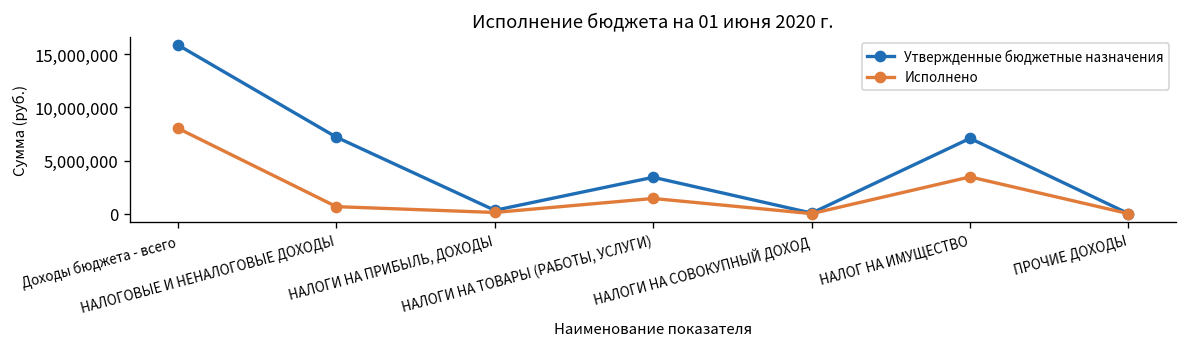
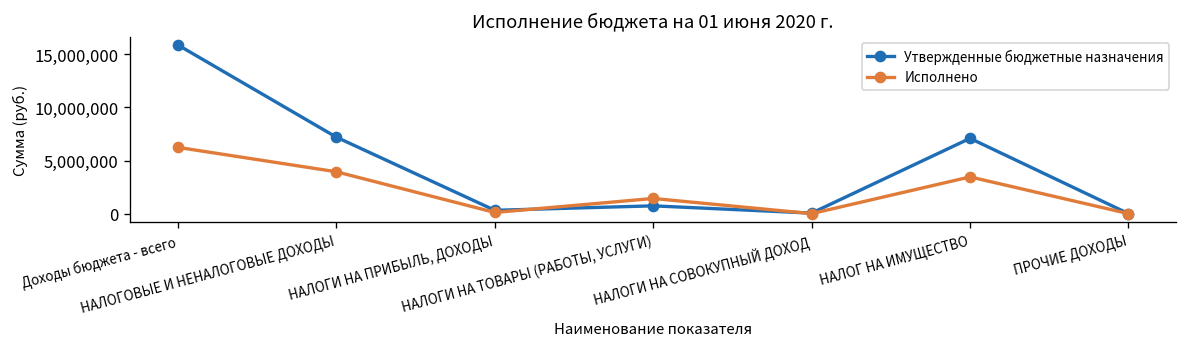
Исполнено, Доходы бюджета - всего: 8,000,000 -> 6,000,000
Исполнено, НАЛОГОВЫЕ И НЕНАЛОГОВЫЕ ДОХОДЫ: 1,000,000 -> 4,000,000
Утвержденные бюджетные назначения, НАЛОГИ НА ТОВАРЫ (РАБОТЫ, УСЛУГИ): 3,000,000 -> 1,000,000
